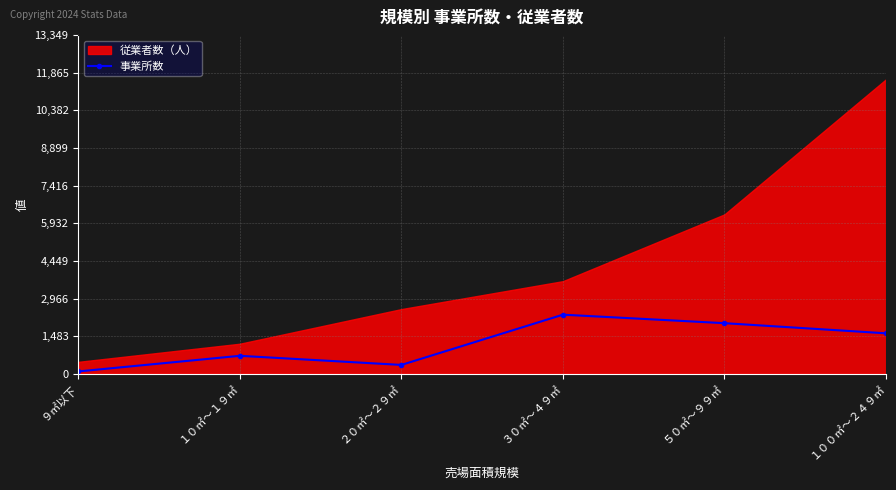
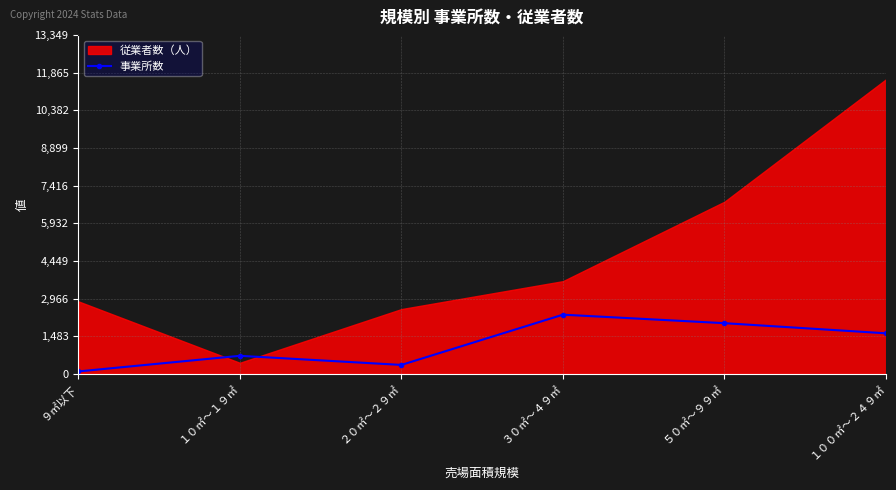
従業者数（人）, ９㎡以下: 500 -> 2,900
従業者数（人）, １０㎡～１９㎡: 1,200 -> 400
従業者数（人）, ５０㎡～９９㎡: 6,300 -> 6,800
